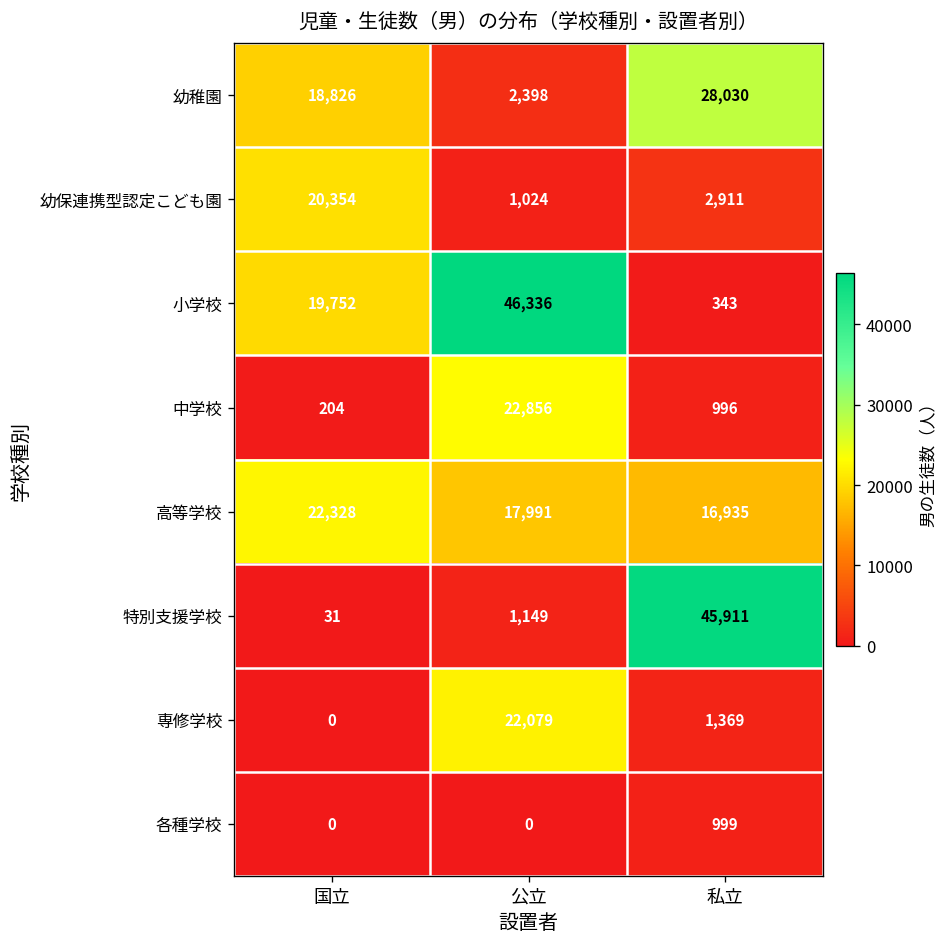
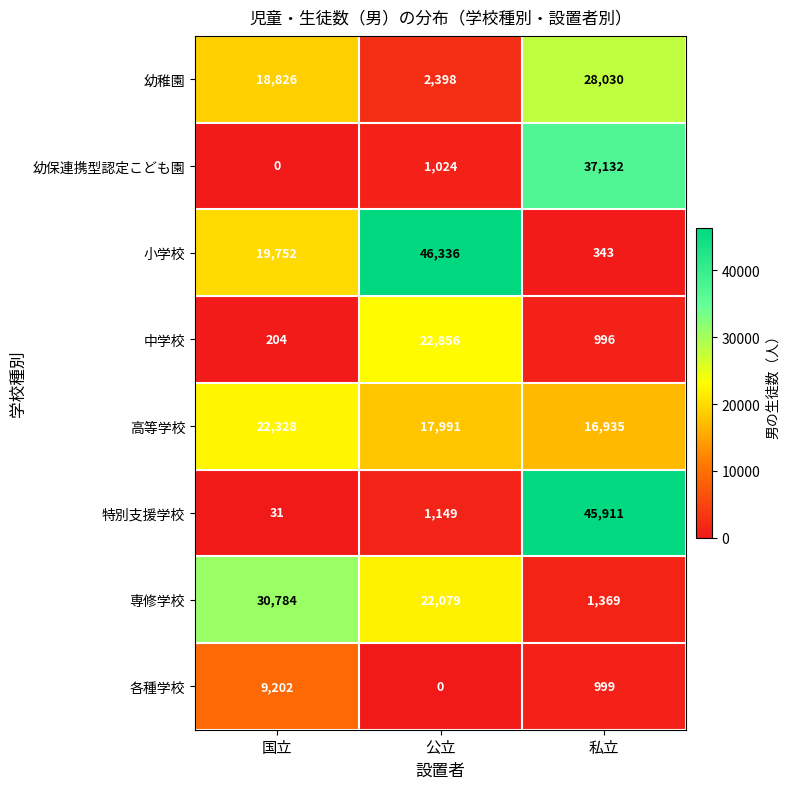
幼保連携型認定こども園, 国立: 20,354 -> 0
幼保連携型認定こども園, 私立: 2,911 -> 37,132
専修学校, 国立: 0 -> 30,784
各種学校, 国立: 0 -> 9,202
